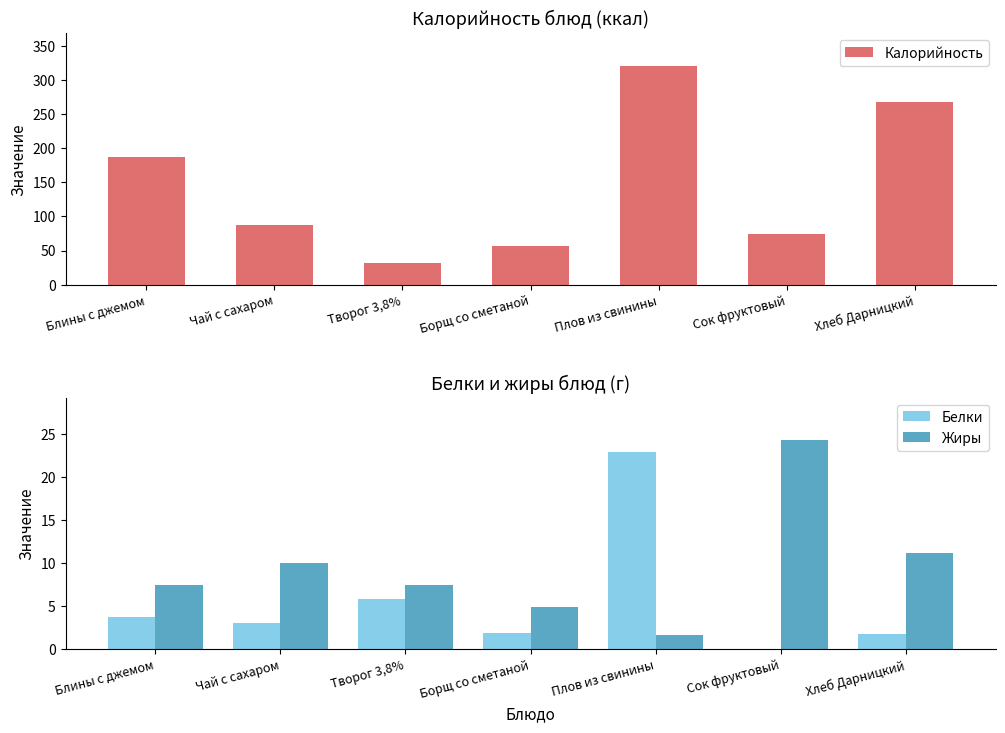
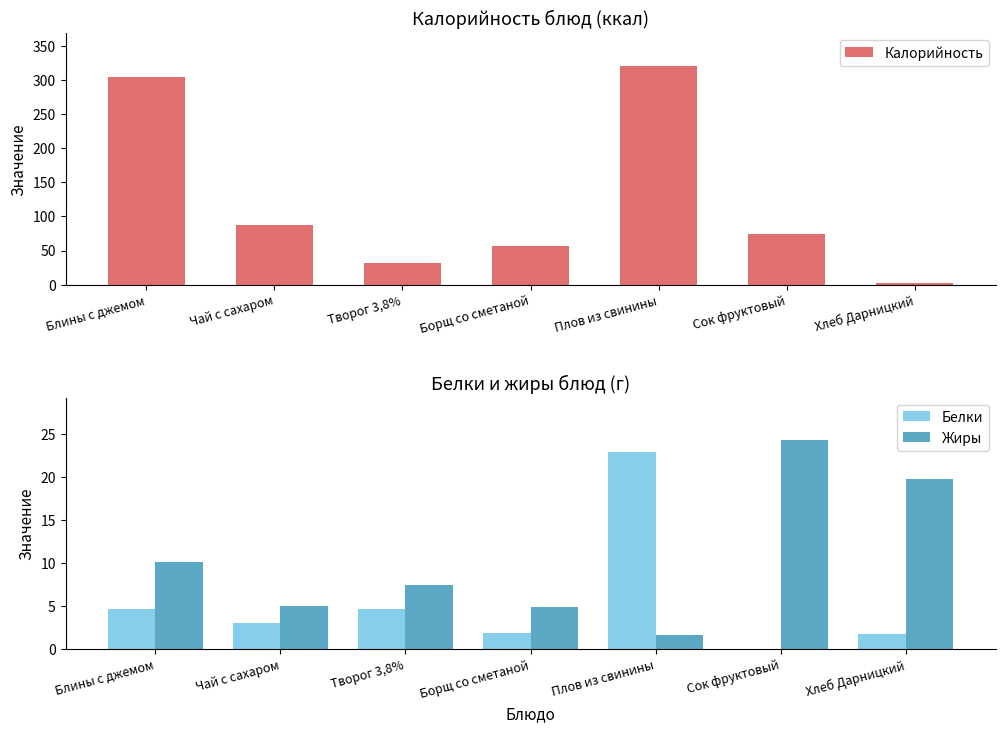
Калорийность блюд (ккал), Блины с джемом: 190 -> 310
Калорийность блюд (ккал), Хлеб Дарницкий: 270 -> 0
Белки и жиры блюд (г), Белки, Блины с джемом: 4 -> 5
Белки и жиры блюд (г), Жиры, Блины с джемом: 7 -> 10
Белки и жиры блюд (г), Жиры, Чай с сахаром: 10 -> 5
Белки и жиры блюд (г), Белки, Творог 3,8%: 6 -> 5
Белки и жиры блюд (г), Жиры, Хлеб Дарницкий: 11 -> 20
